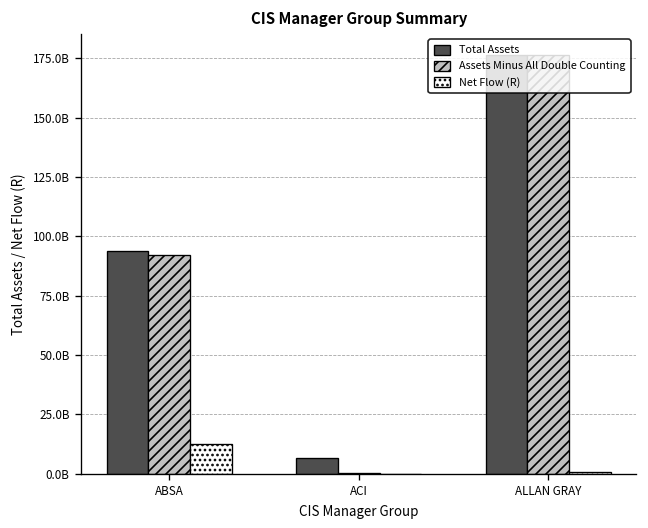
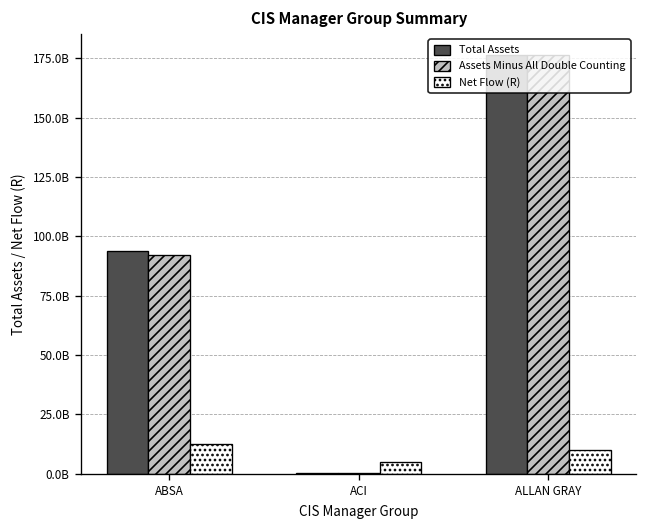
Total Assets, ACI: 7000000000 -> 0
Net Flow (R), ACI: 0 -> 5000000000
Net Flow (R), ALLAN GRAY: 1000000000 -> 10000000000
